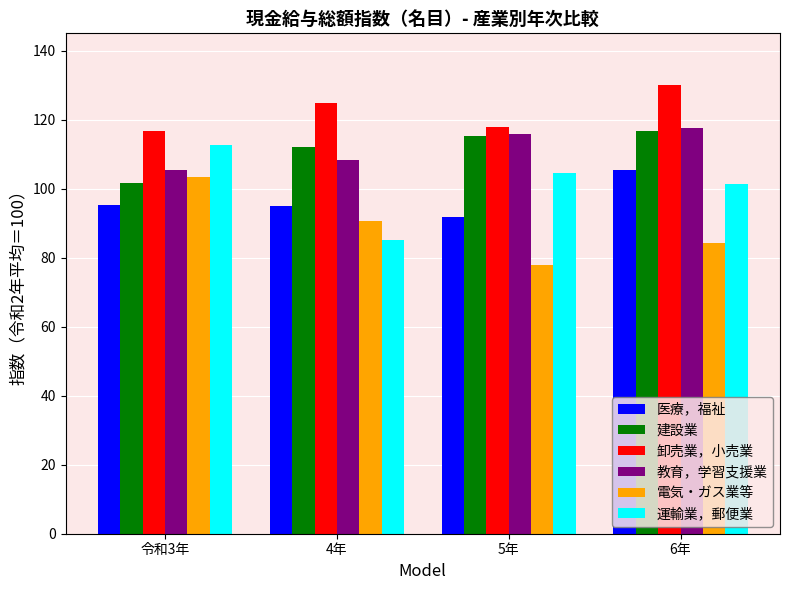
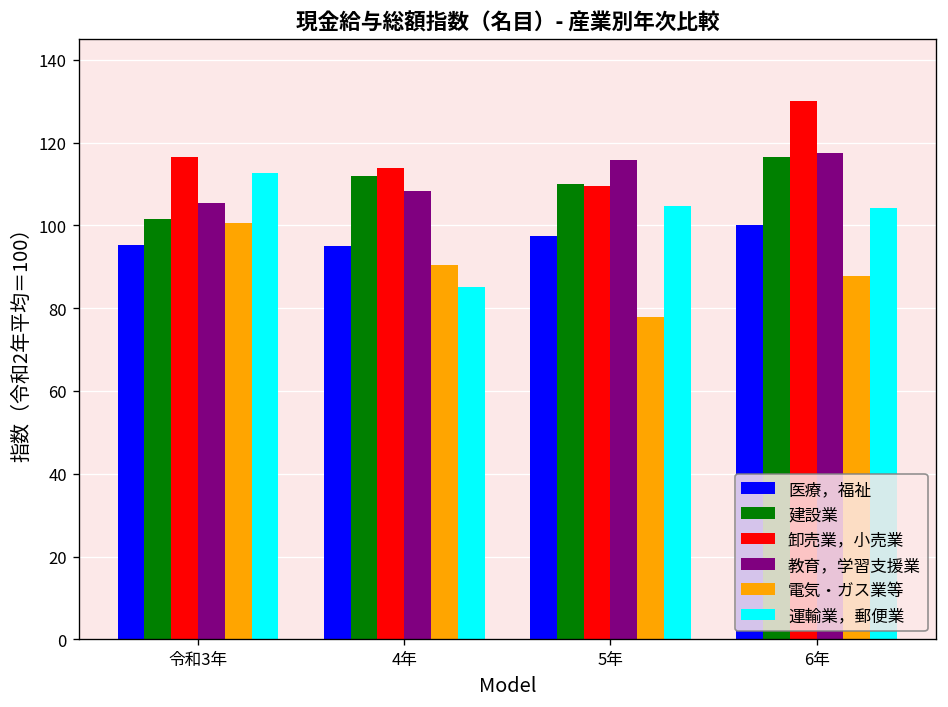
電気・ガス業等, 令和3年: 103 -> 101
卸売業，小売業, 4年: 125 -> 114
医療，福祉, 5年: 92 -> 97
建設業, 5年: 115 -> 110
卸売業，小売業, 5年: 118 -> 110
医療，福祉, 6年: 105 -> 100
電気・ガス業等, 6年: 84 -> 88
運輸業，郵便業, 6年: 101 -> 104
